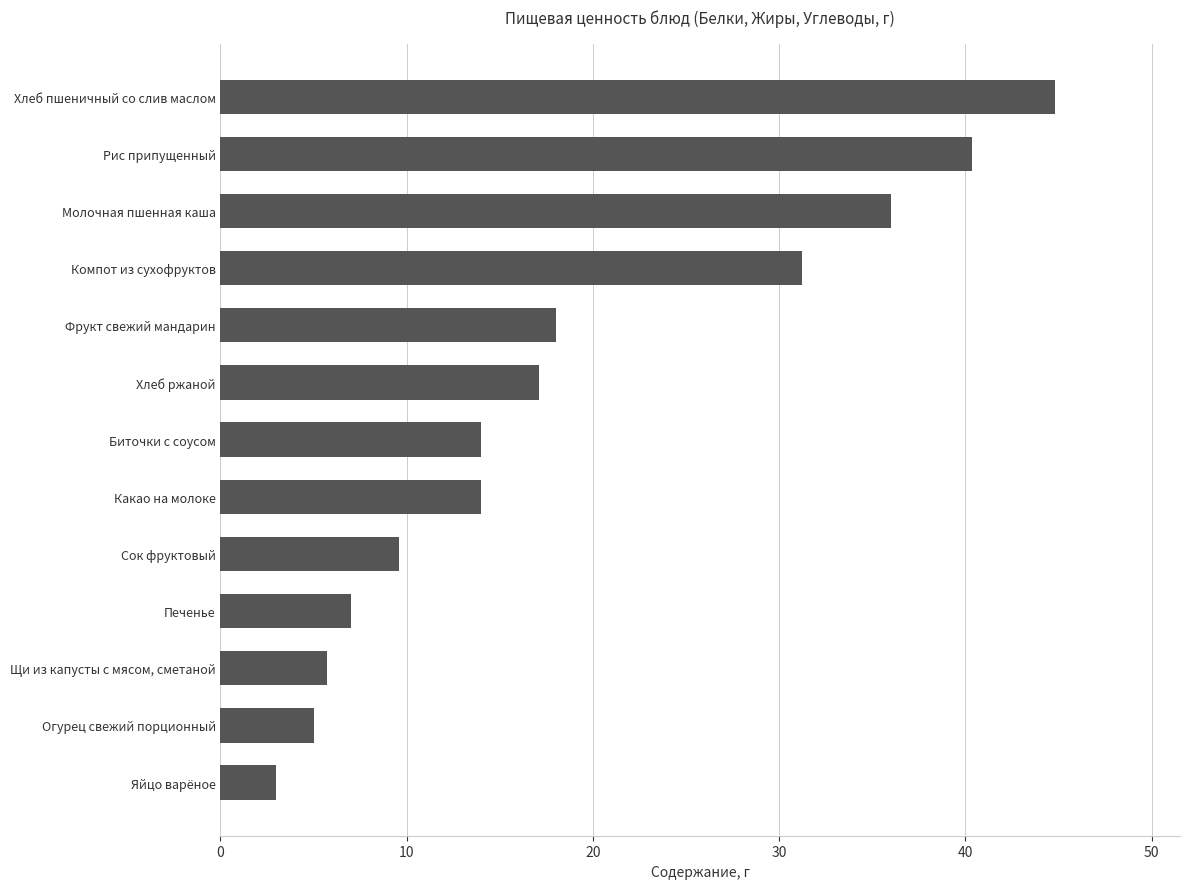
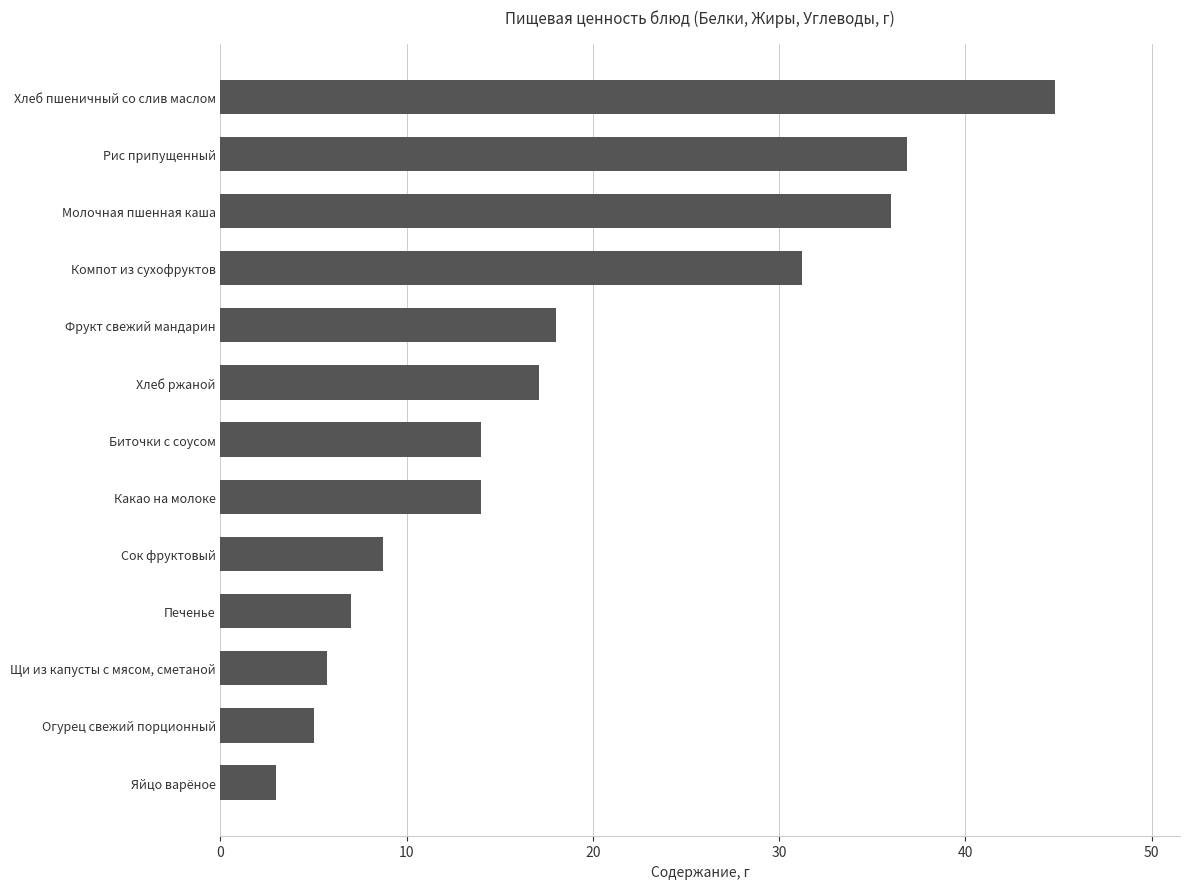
Рис припущенный: 40.4 -> 36.9
Сок фруктовый: 9.6 -> 8.7
